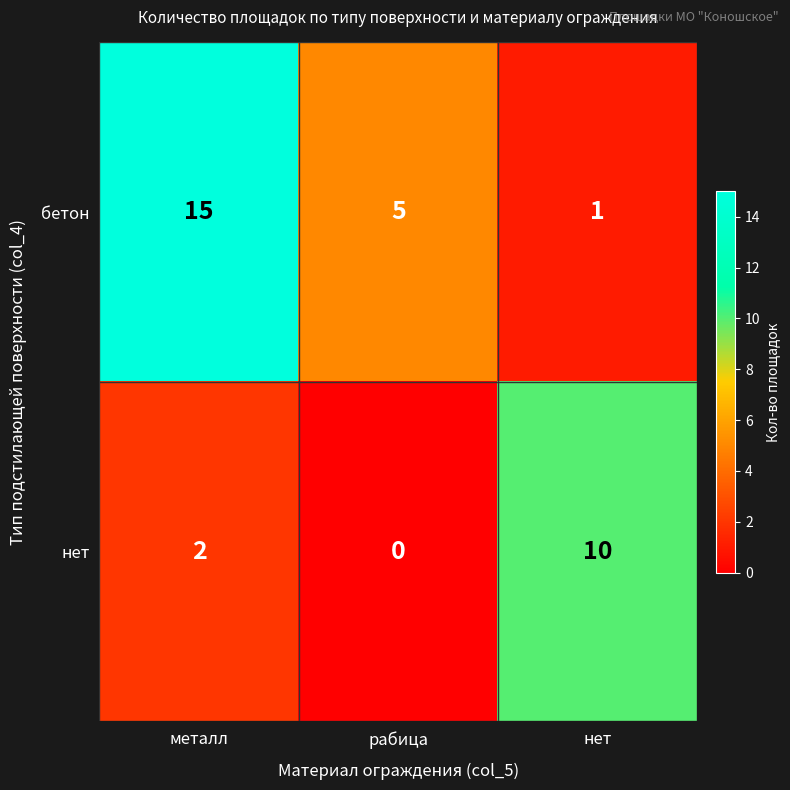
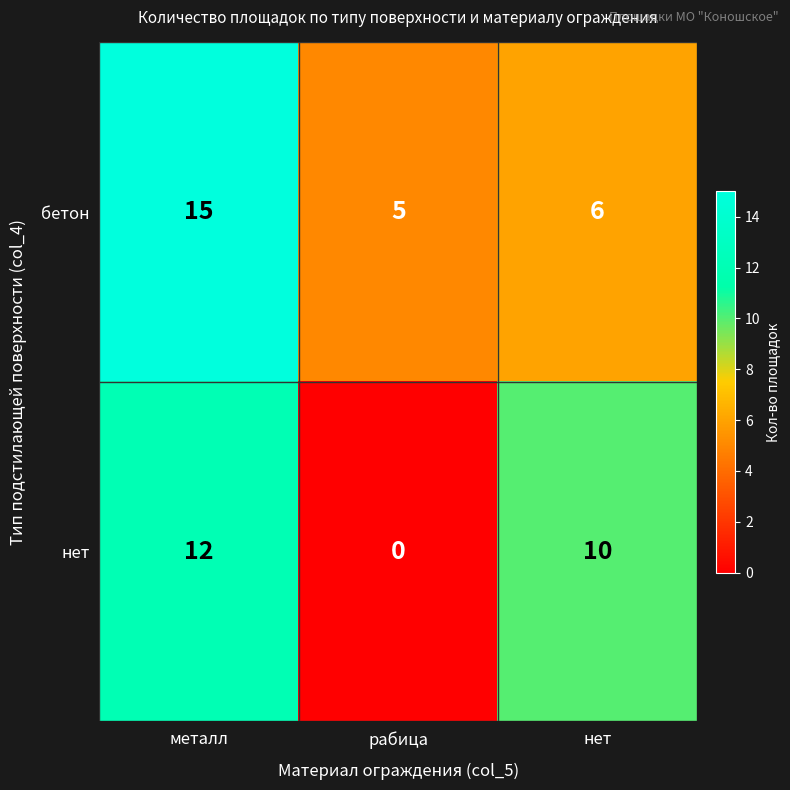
бетон, нет: 1 -> 6
нет, металл: 2 -> 12
